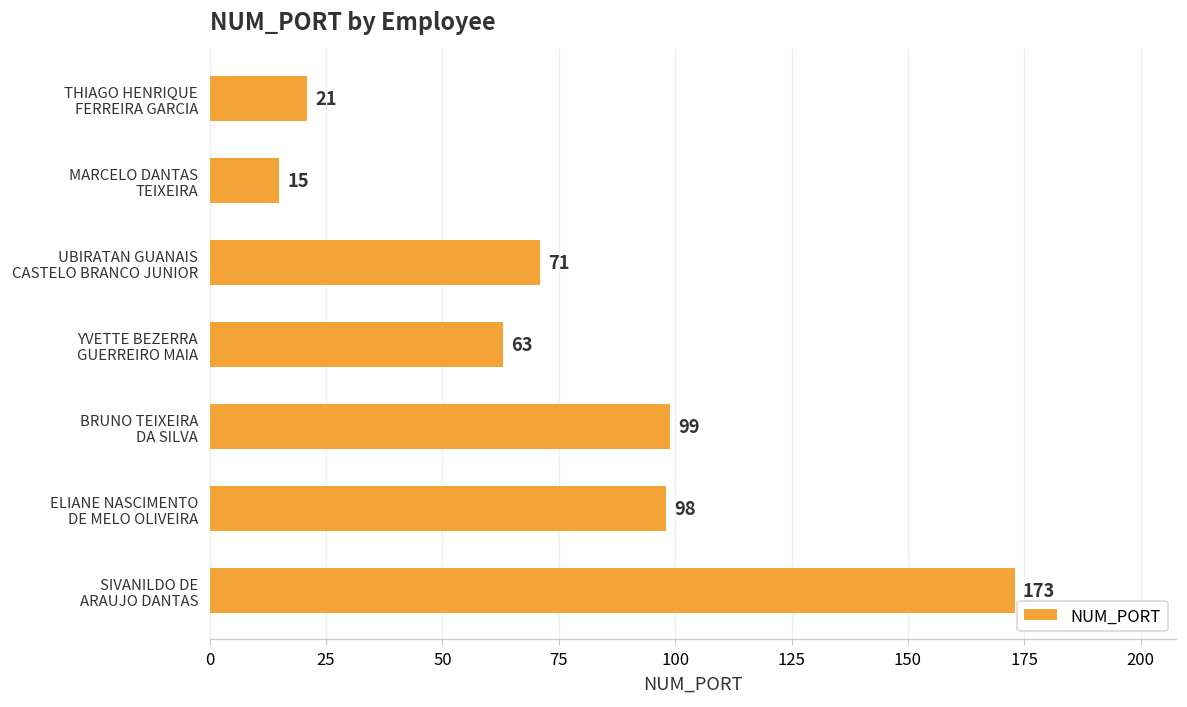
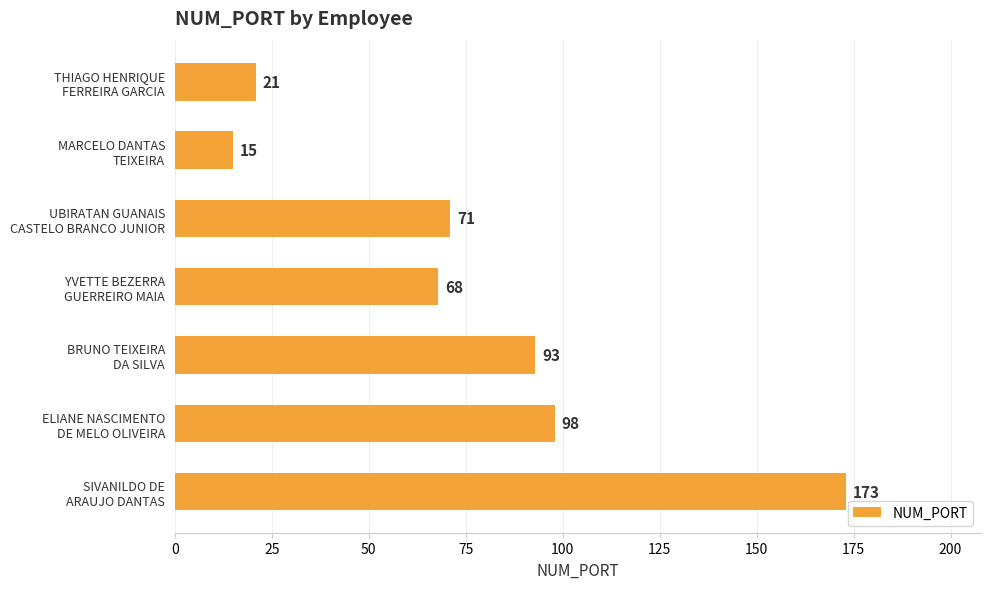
YVETTE BEZERRA GUERREIRO MAIA: 63 -> 68
BRUNO TEIXEIRA DA SILVA: 99 -> 93
